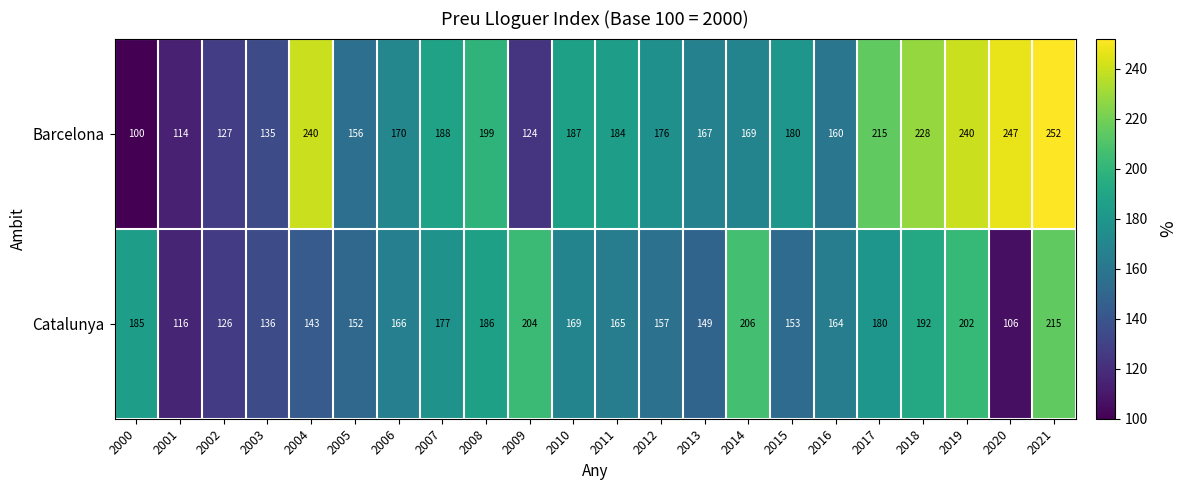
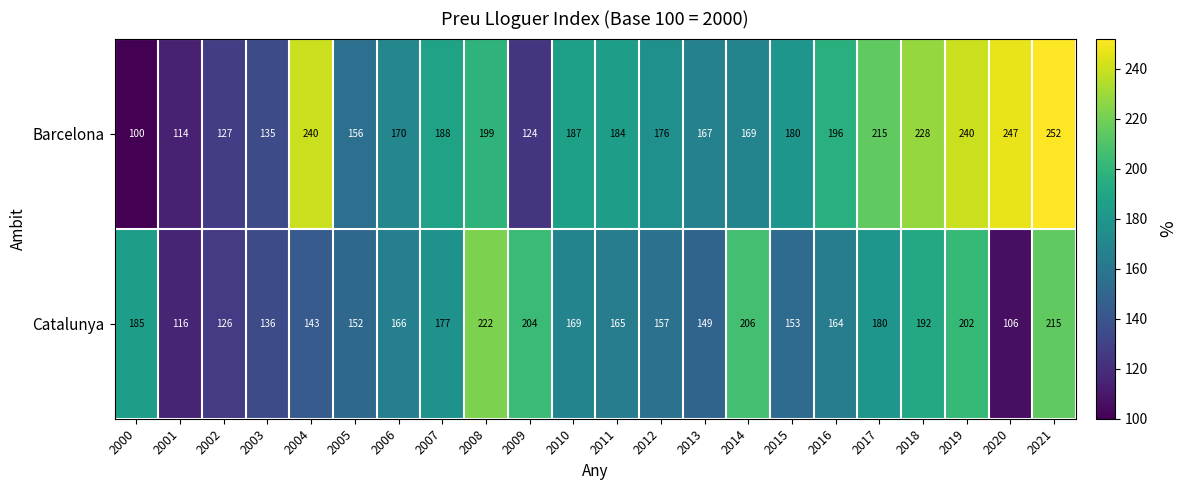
Barcelona, 2016: 160 -> 196
Catalunya, 2008: 186 -> 222
